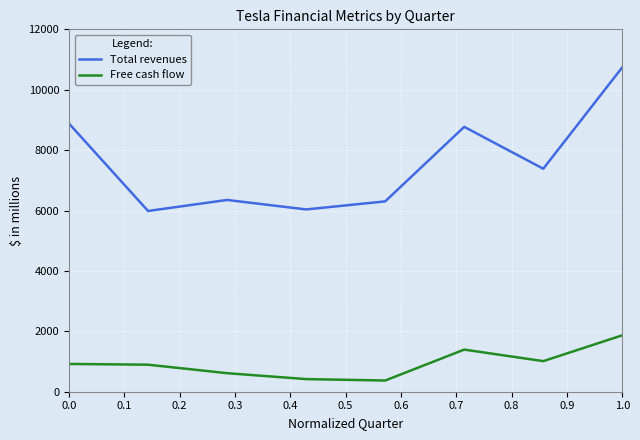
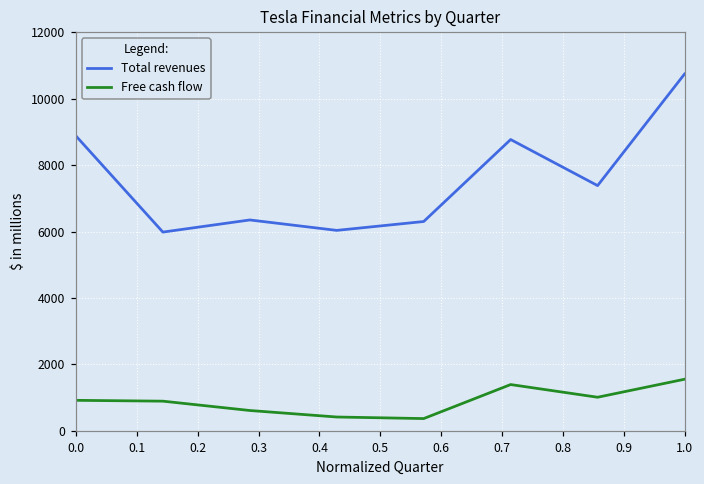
Free cash flow, 1.0: 1900 -> 1600
